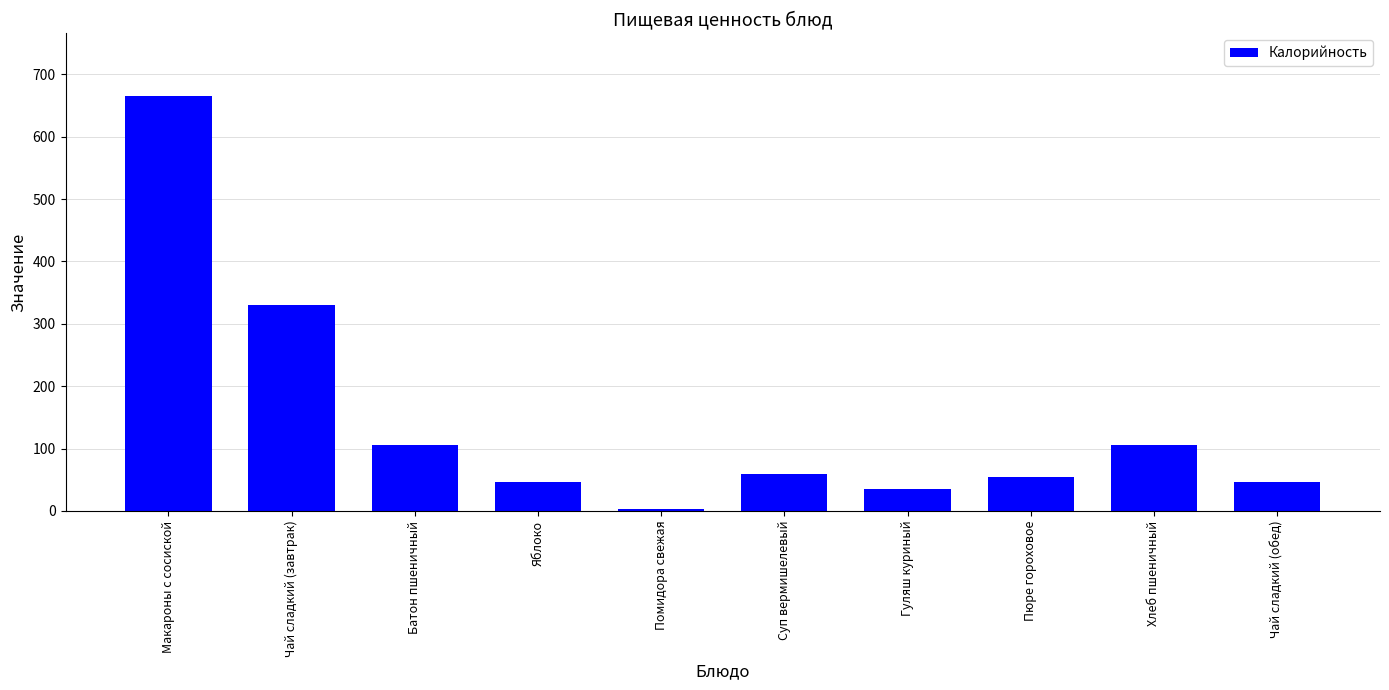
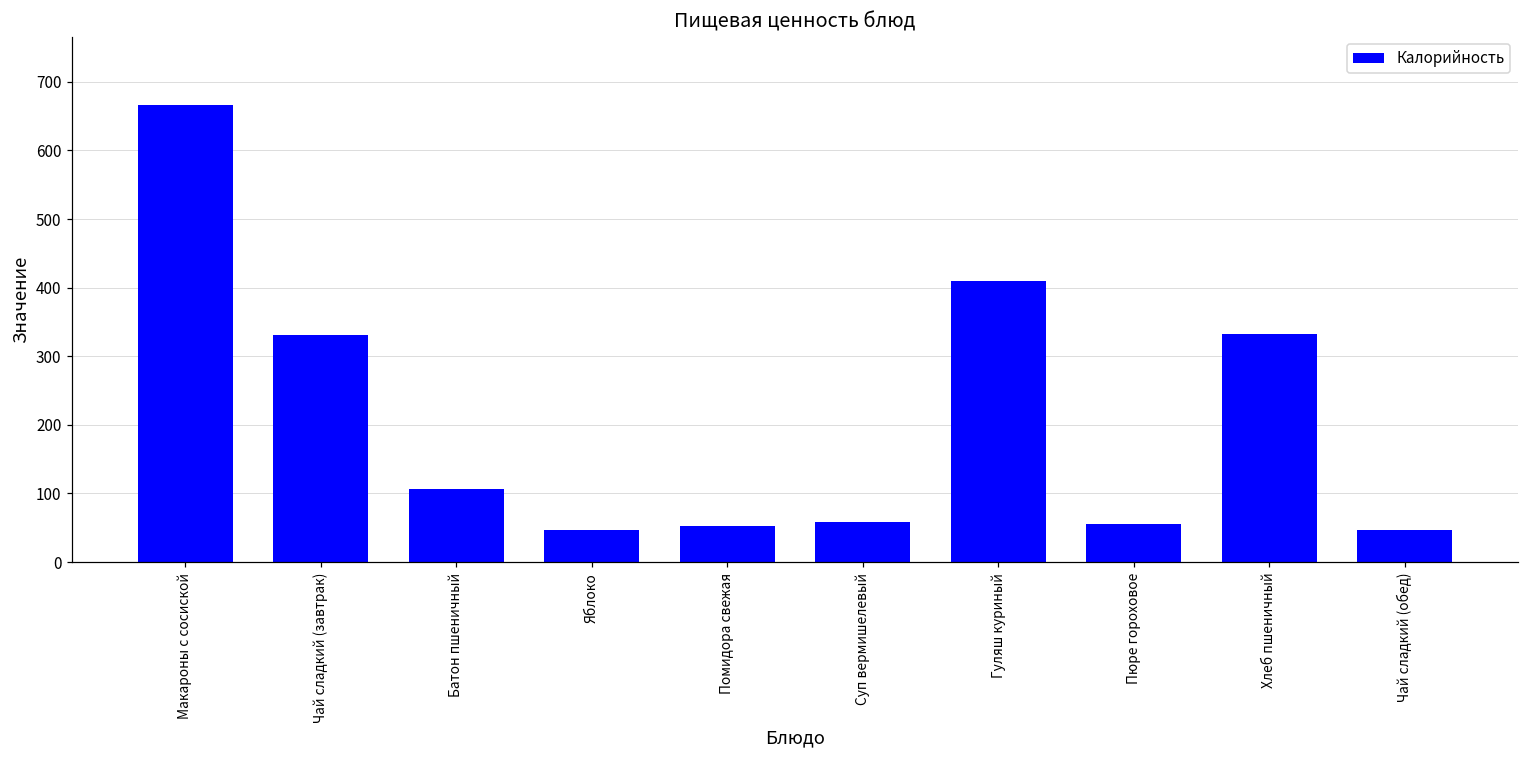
Помидора свежая: 0 -> 50
Гуляш куриный: 40 -> 410
Хлеб пшеничный: 110 -> 330
